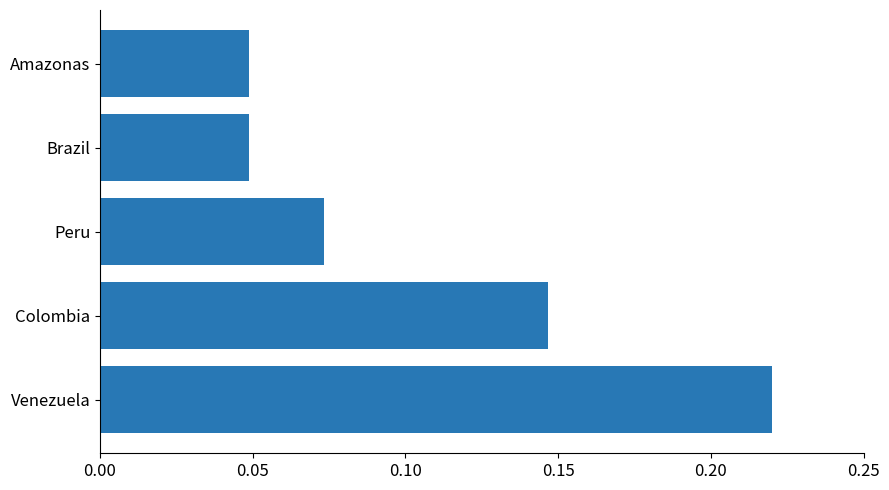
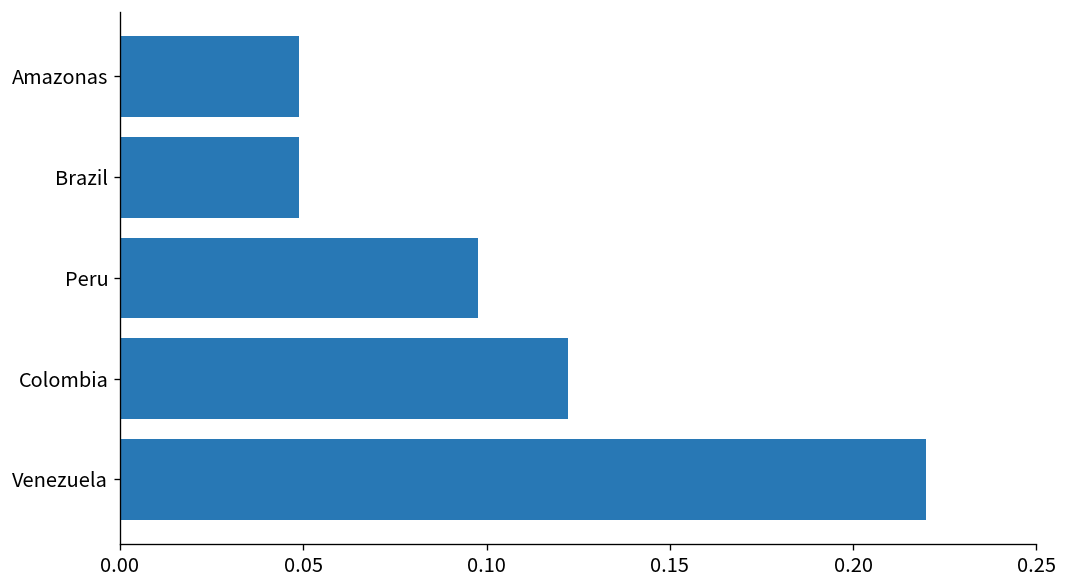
Peru: 0.073 -> 0.098
Colombia: 0.147 -> 0.122
